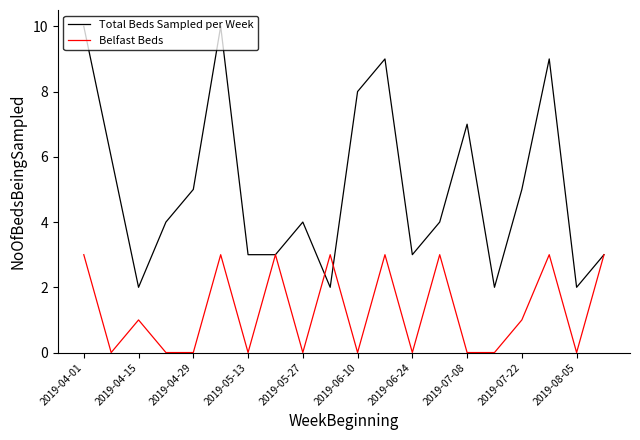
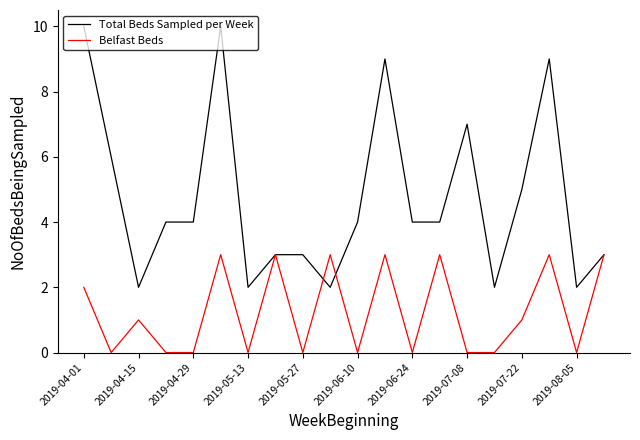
Belfast Beds, 2019-04-01: 3 -> 2
Total Beds Sampled per Week, 2019-04-29: 5 -> 4
Total Beds Sampled per Week, 2019-05-13: 3 -> 2
Total Beds Sampled per Week, 2019-05-27: 4 -> 3
Total Beds Sampled per Week, 2019-06-10: 8 -> 4
Total Beds Sampled per Week, 2019-06-24: 3 -> 4
